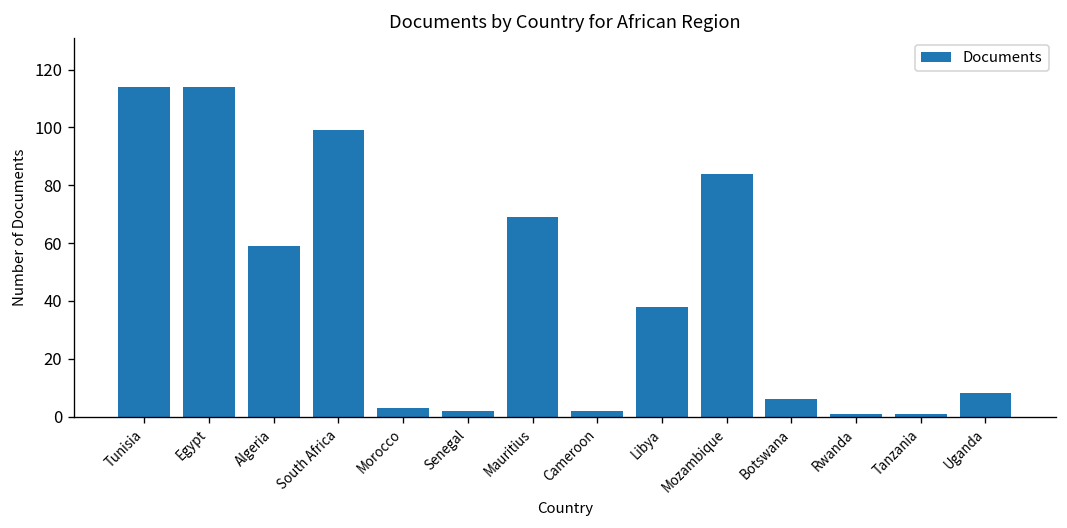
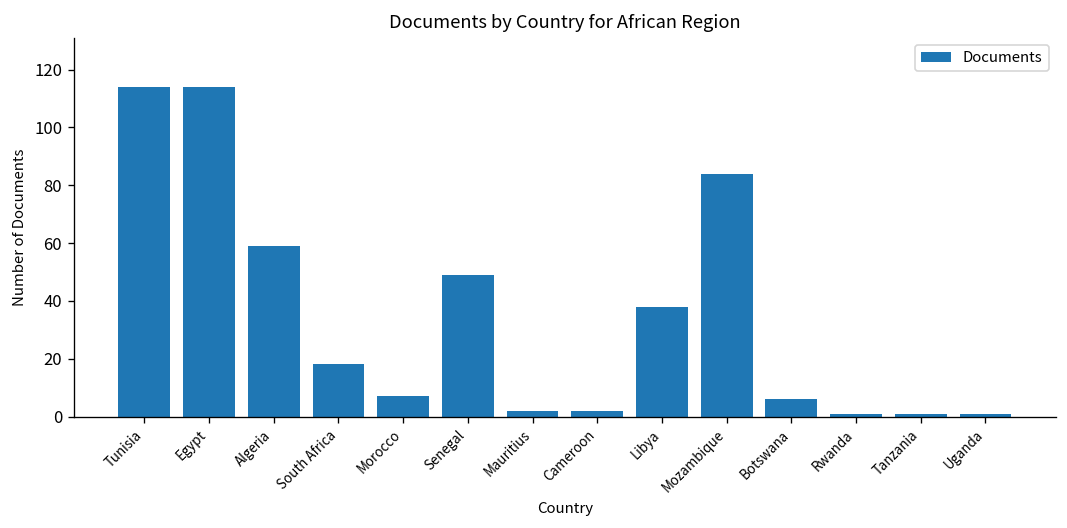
South Africa: 99 -> 18
Morocco: 3 -> 7
Senegal: 2 -> 49
Mauritius: 69 -> 2
Uganda: 8 -> 1
